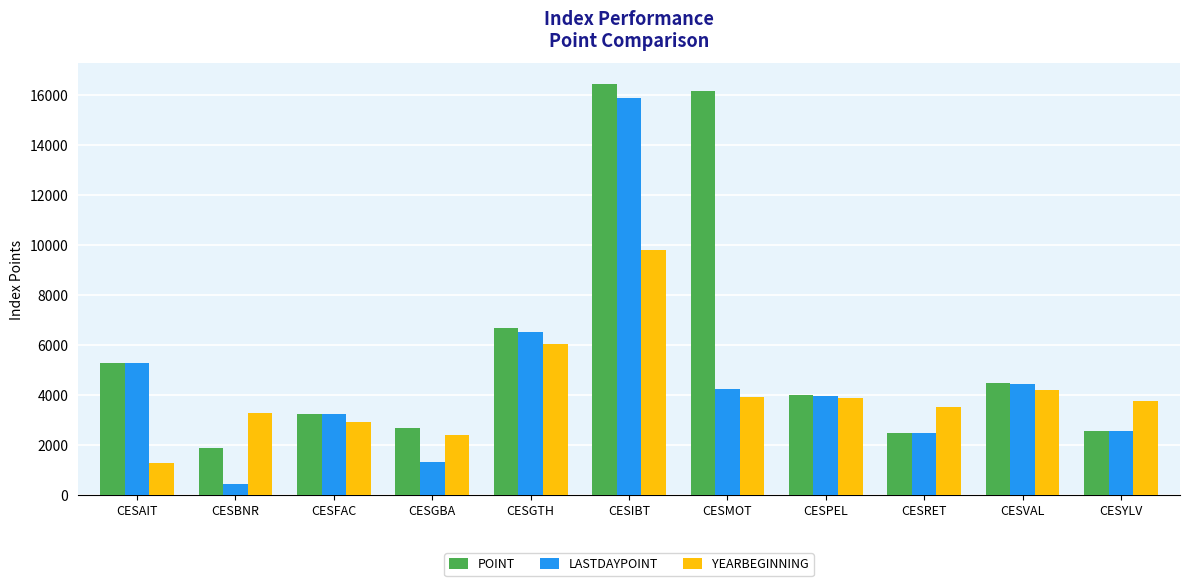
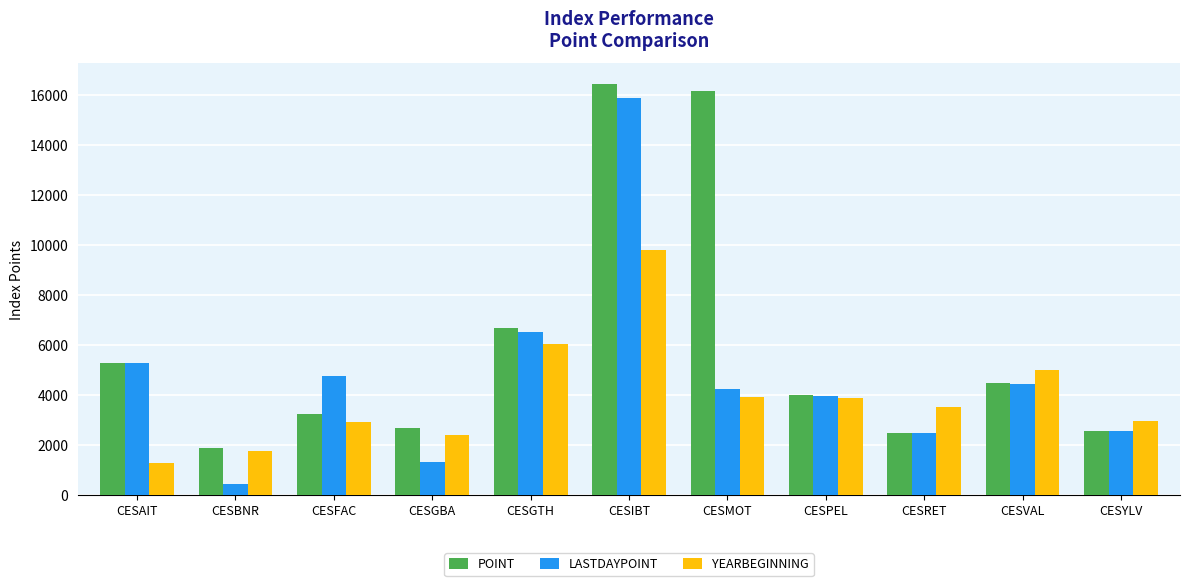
YEARBEGINNING, CESBNR: 3300 -> 1700
LASTDAYPOINT, CESFAC: 3200 -> 4800
YEARBEGINNING, CESVAL: 4200 -> 5000
YEARBEGINNING, CESYLV: 3800 -> 3000
